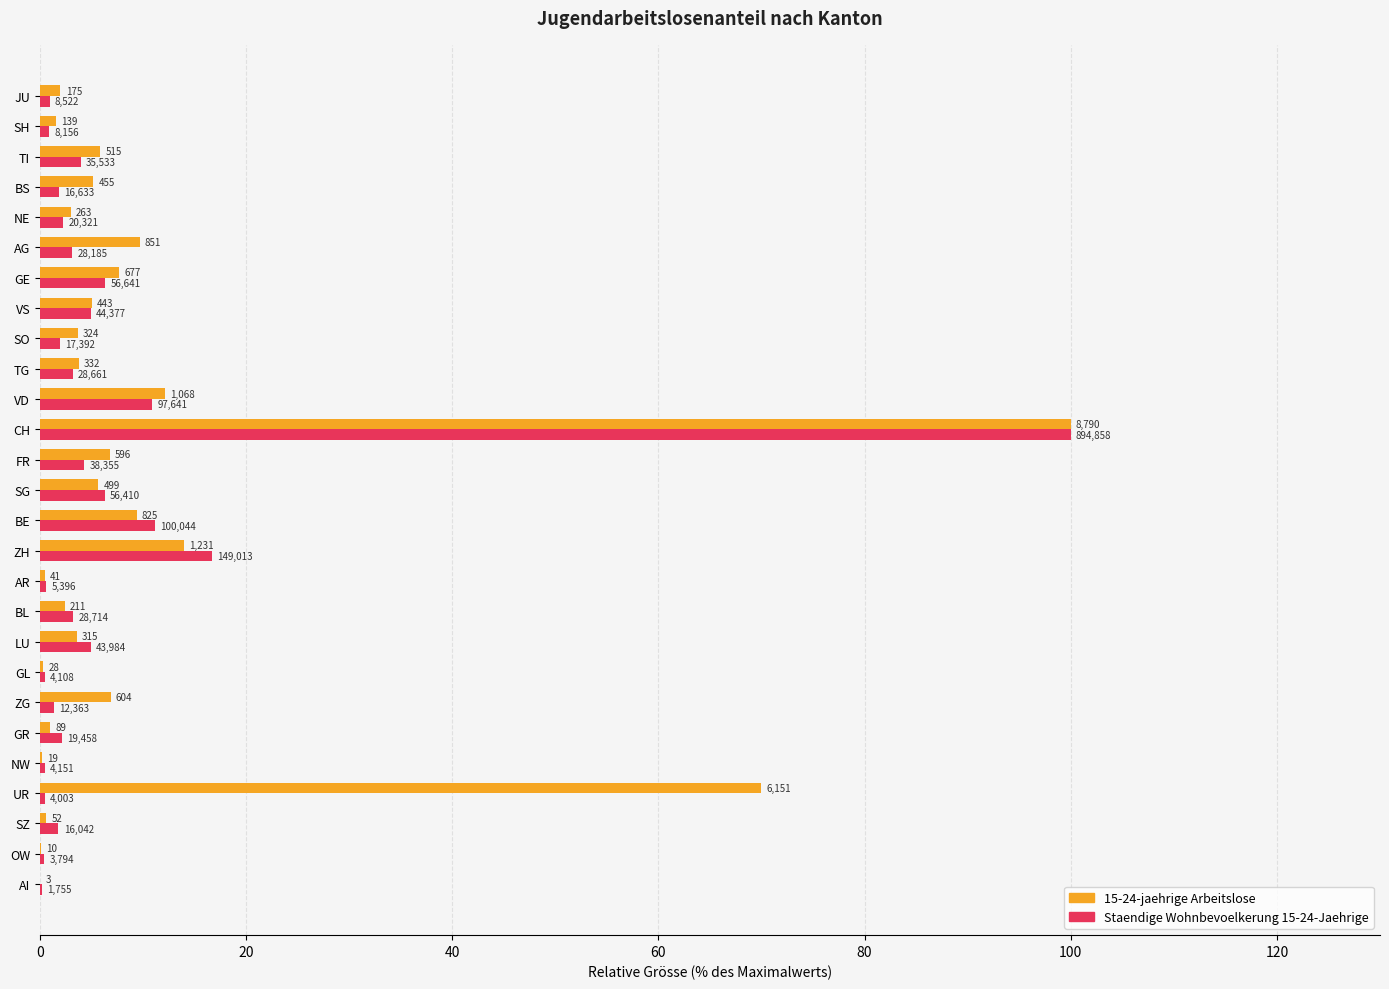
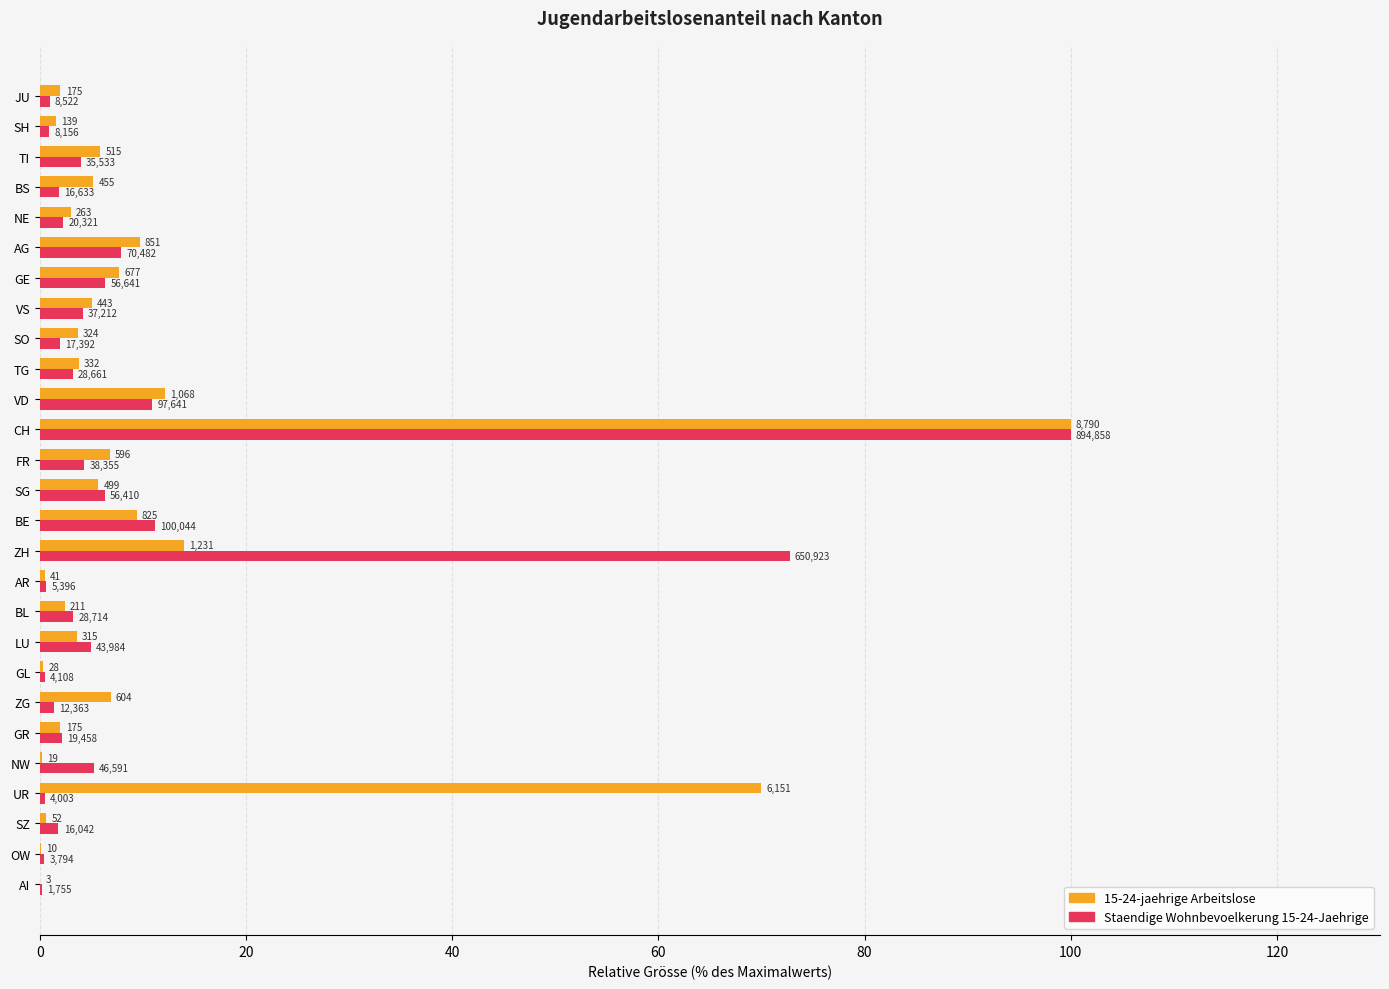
Staendige Wohnbevoelkerung 15-24-Jaehrige, AG: 28,185 -> 70,482
Staendige Wohnbevoelkerung 15-24-Jaehrige, VS: 44,377 -> 37,212
Staendige Wohnbevoelkerung 15-24-Jaehrige, ZH: 149,013 -> 650,923
15-24-jaehrige Arbeitslose, GR: 89 -> 175
Staendige Wohnbevoelkerung 15-24-Jaehrige, NW: 4,151 -> 46,591
